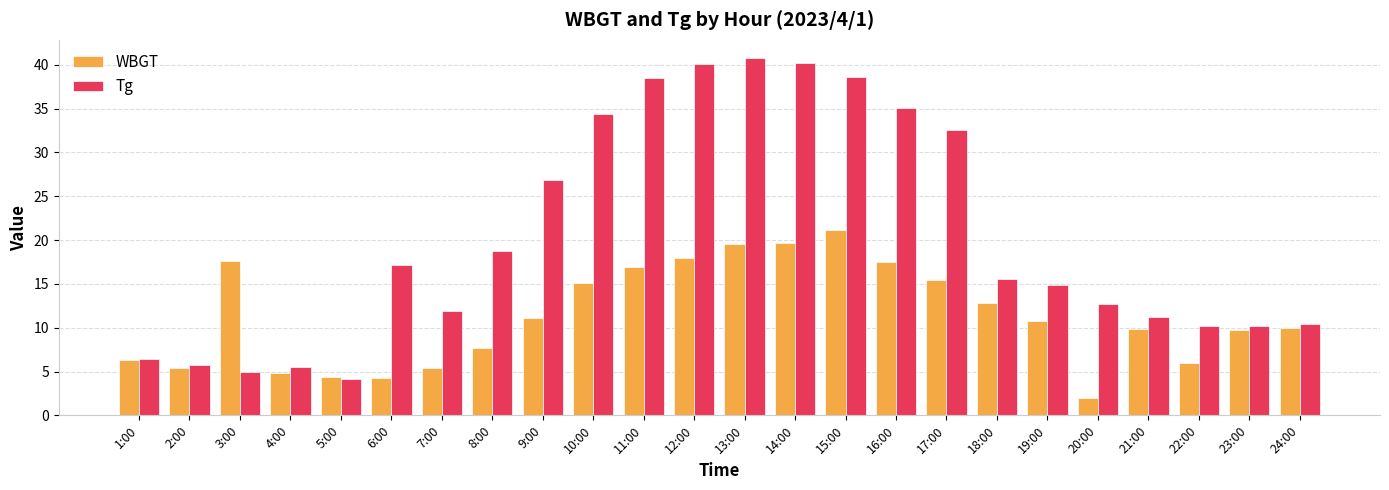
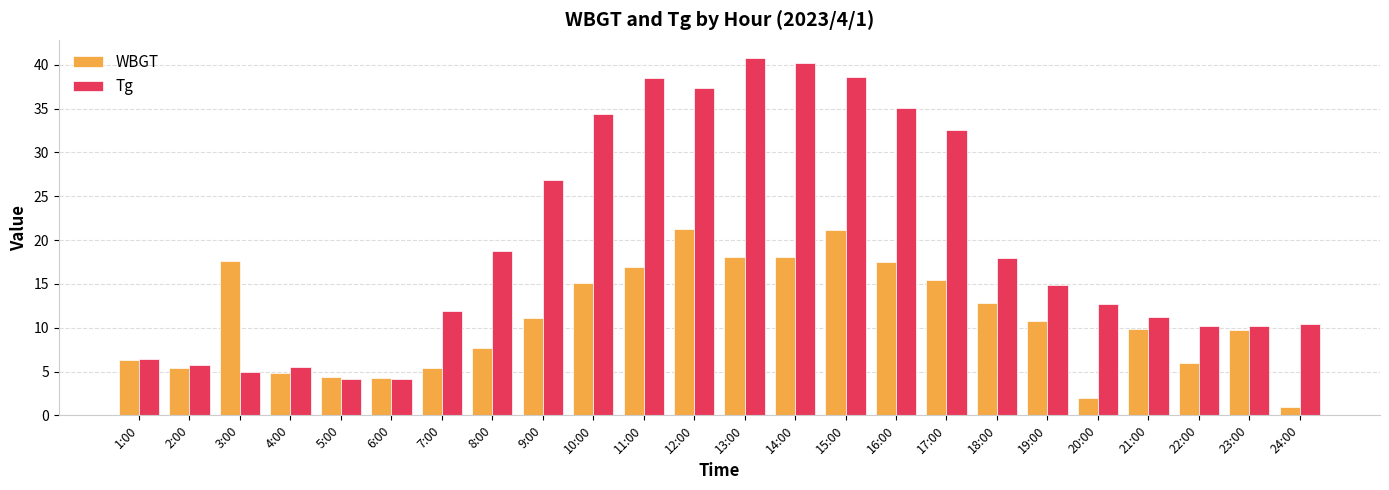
Tg, 6:00: 17 -> 4
WBGT, 12:00: 18 -> 21
Tg, 12:00: 40 -> 37
WBGT, 13:00: 20 -> 18
WBGT, 14:00: 20 -> 18
Tg, 18:00: 16 -> 18
WBGT, 24:00: 10 -> 1
